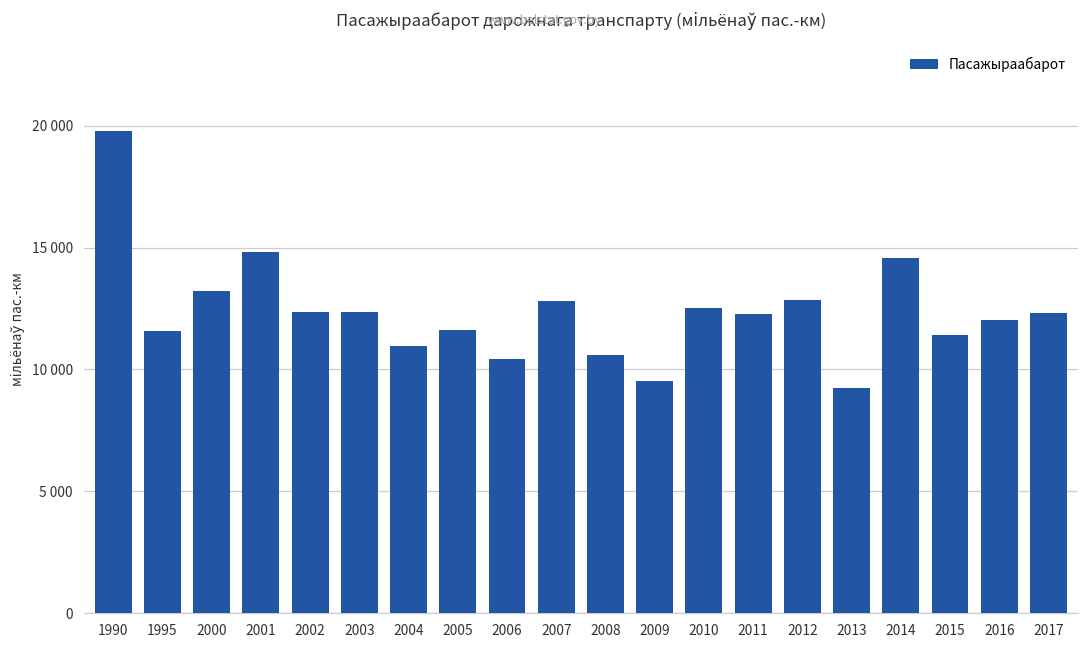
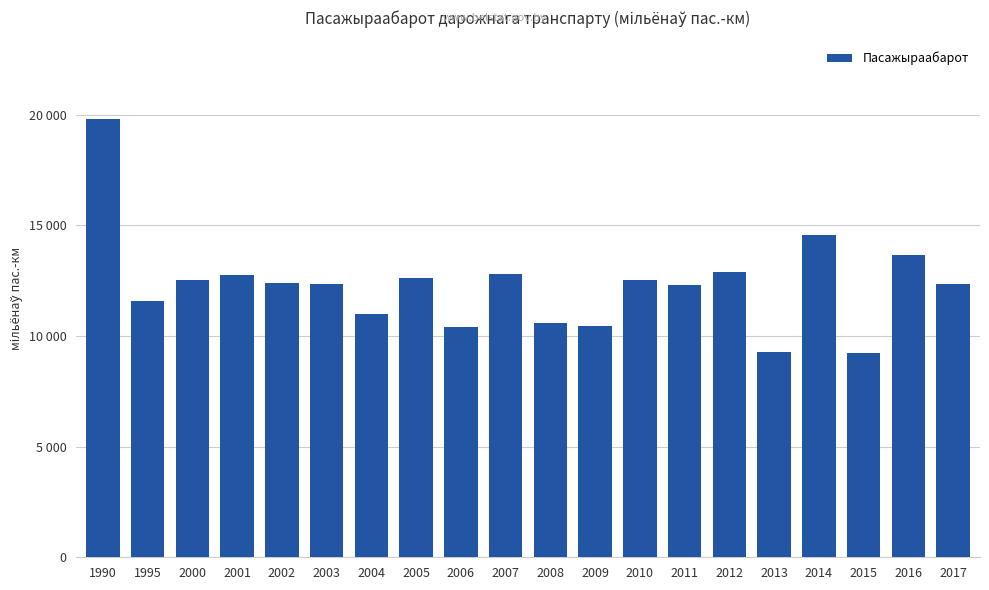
2000: 13200 -> 12500
2001: 14800 -> 12800
2005: 11600 -> 12600
2009: 9500 -> 10500
2015: 11400 -> 9200
2016: 12000 -> 13700
